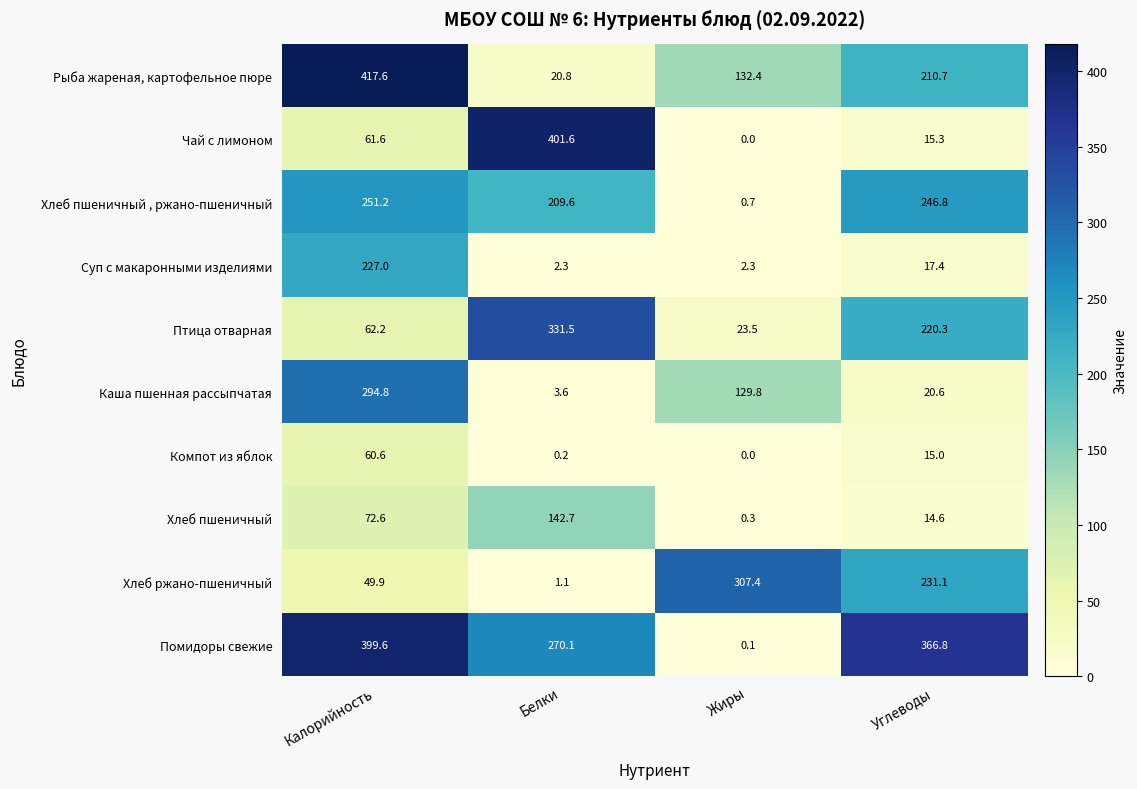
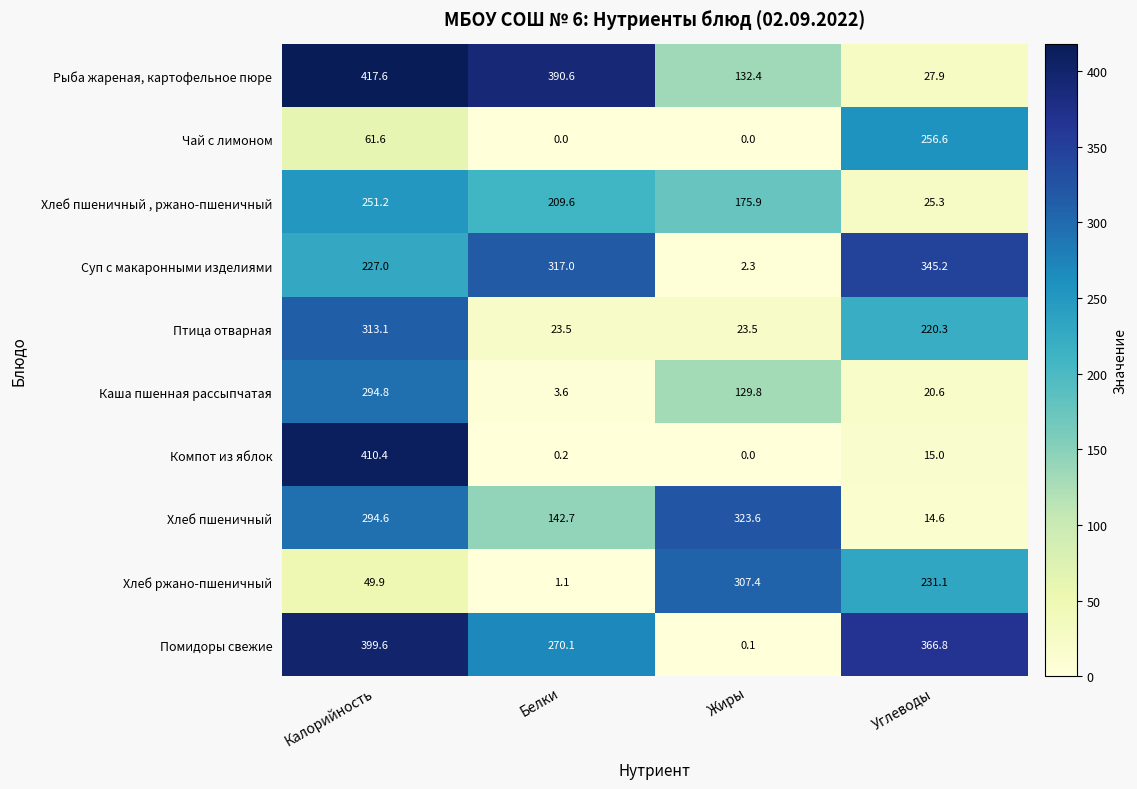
Рыба жареная, картофельное пюре, Белки: 20.8 -> 390.6
Рыба жареная, картофельное пюре, Углеводы: 210.7 -> 27.9
Чай с лимоном, Белки: 401.6 -> 0.0
Чай с лимоном, Углеводы: 15.3 -> 256.6
Хлеб пшеничный , ржано-пшеничный, Жиры: 0.7 -> 175.9
Хлеб пшеничный , ржано-пшеничный, Углеводы: 246.8 -> 25.3
Суп с макаронными изделиями, Белки: 2.3 -> 317.0
Суп с макаронными изделиями, Углеводы: 17.4 -> 345.2
Птица отварная, Калорийность: 62.2 -> 313.1
Птица отварная, Белки: 331.5 -> 23.5
Компот из яблок, Калорийность: 60.6 -> 410.4
Хлеб пшеничный, Калорийность: 72.6 -> 294.6
Хлеб пшеничный, Жиры: 0.3 -> 323.6
